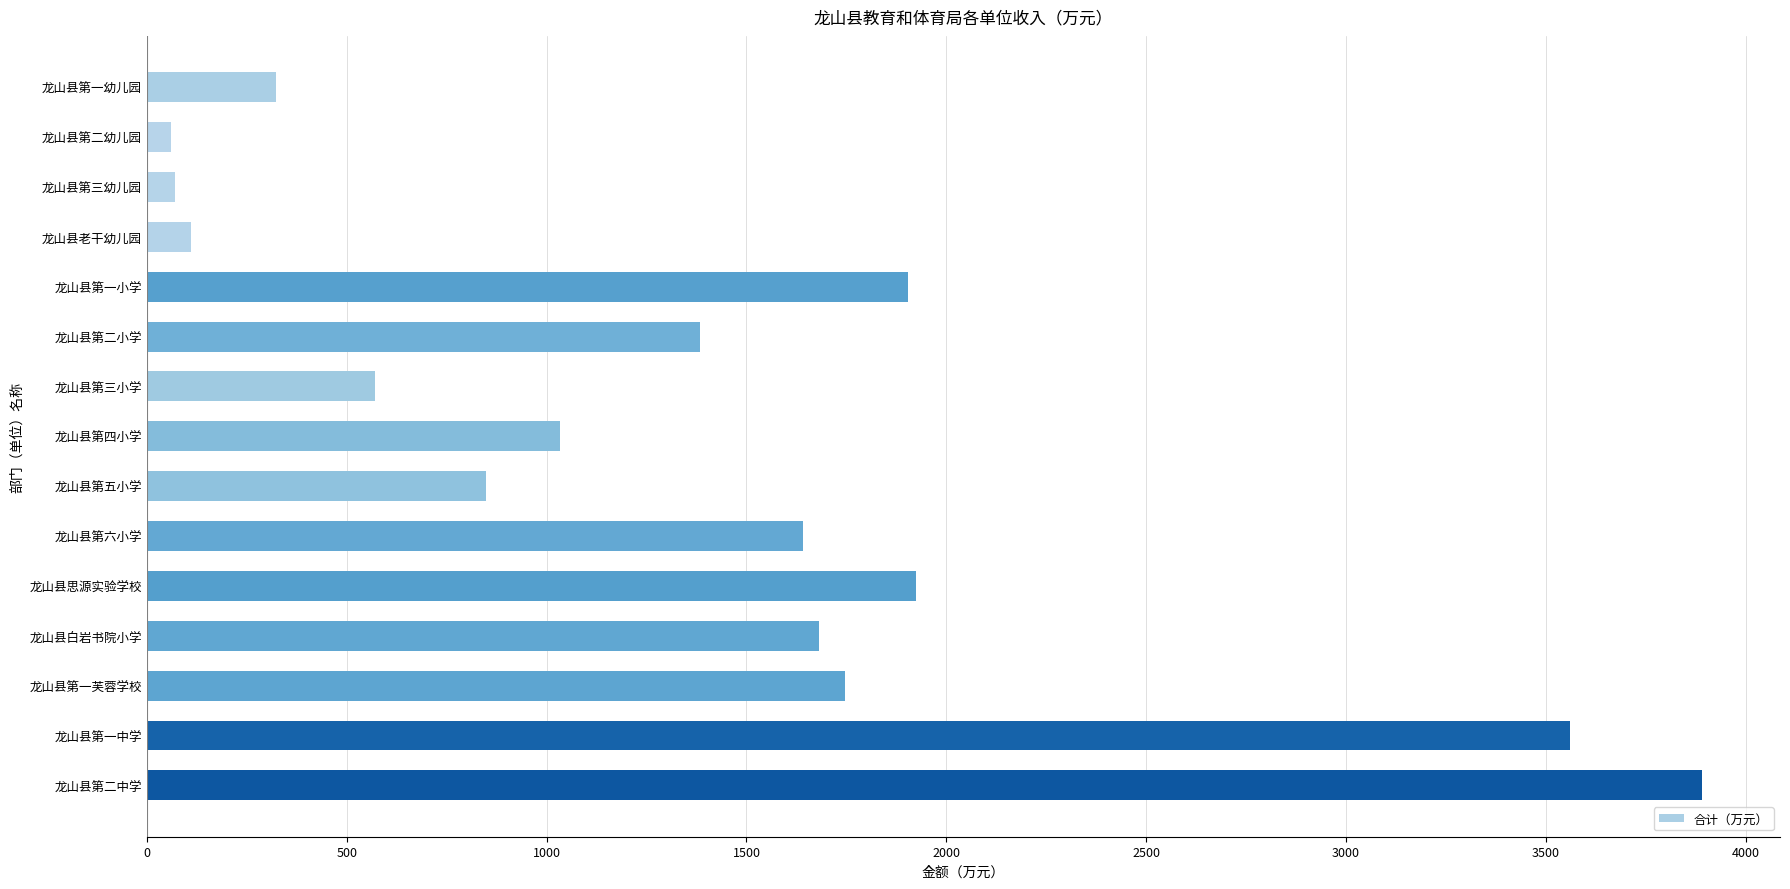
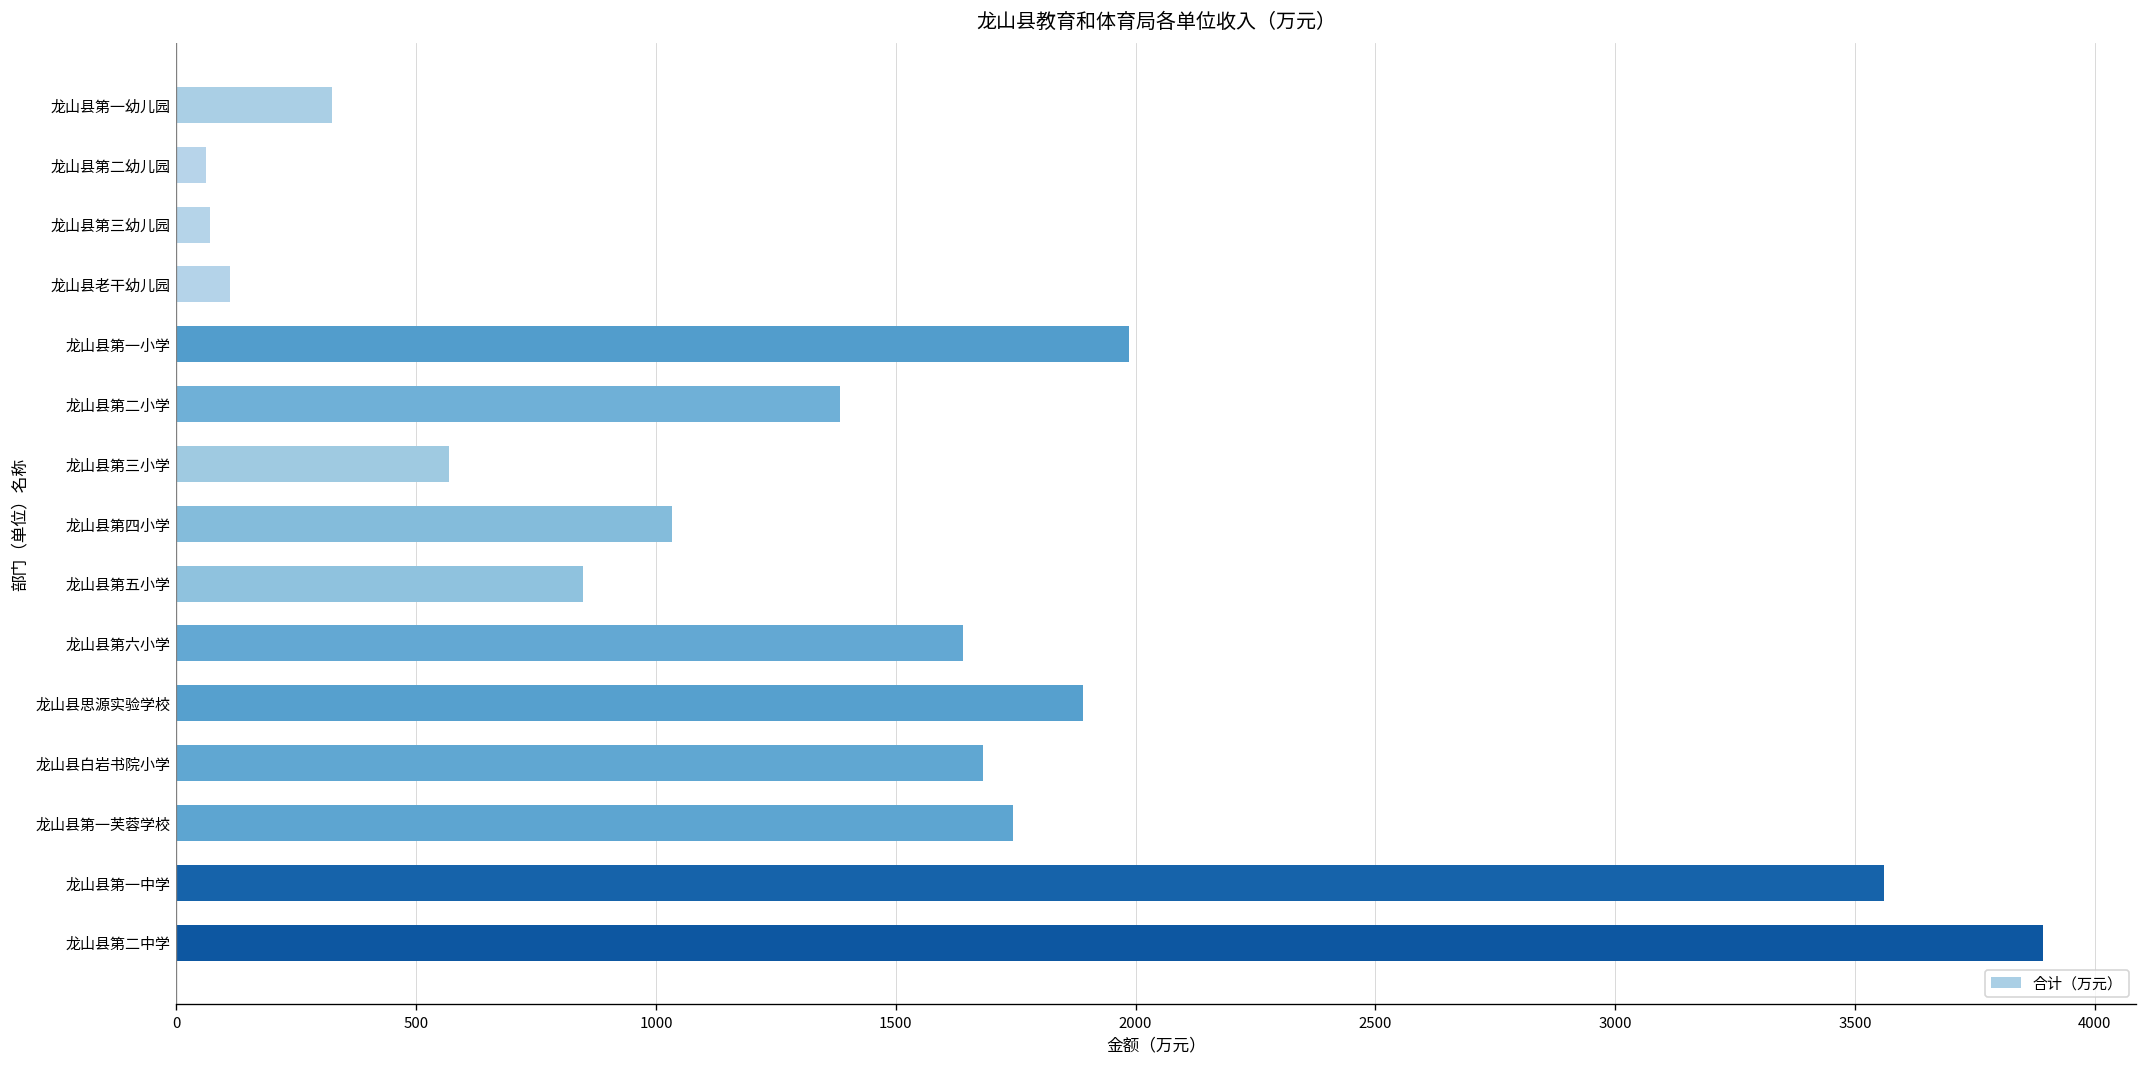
龙山县第一小学: 1900 -> 1990
龙山县思源实验学校: 1920 -> 1890
